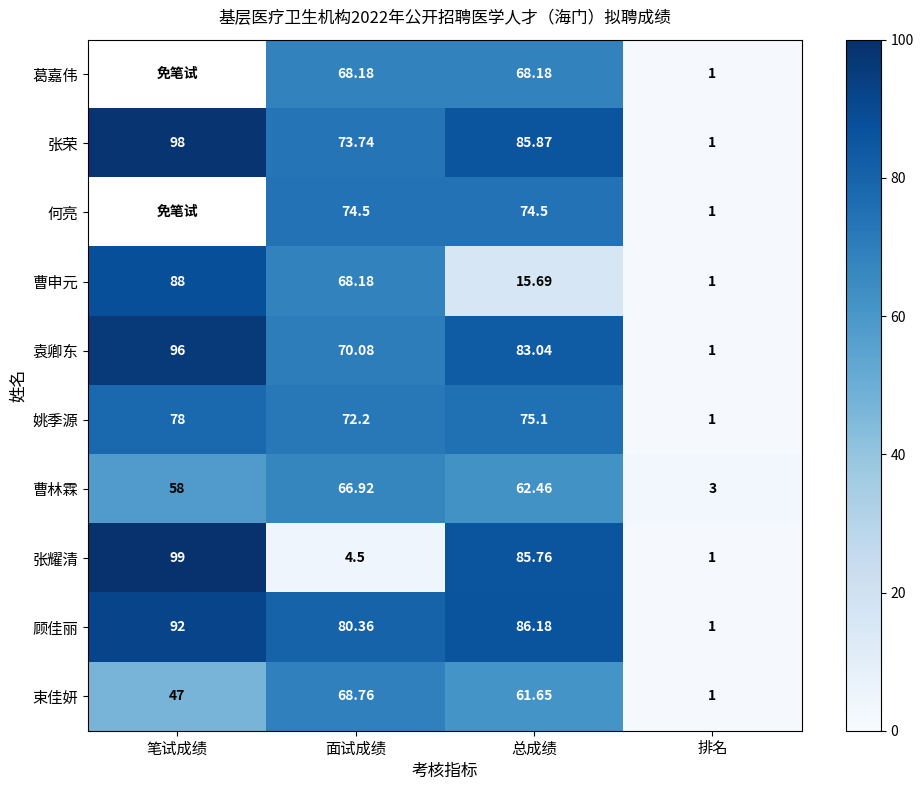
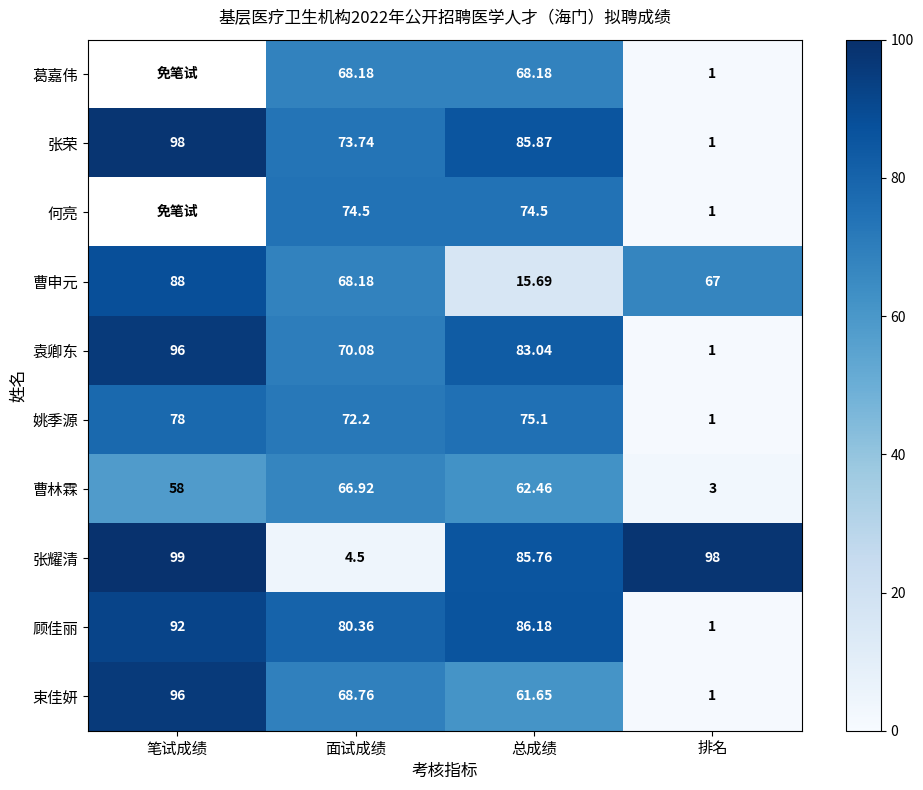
曹申元, 排名: 1 -> 67
张耀清, 排名: 1 -> 98
束佳妍, 笔试成绩: 47 -> 96
